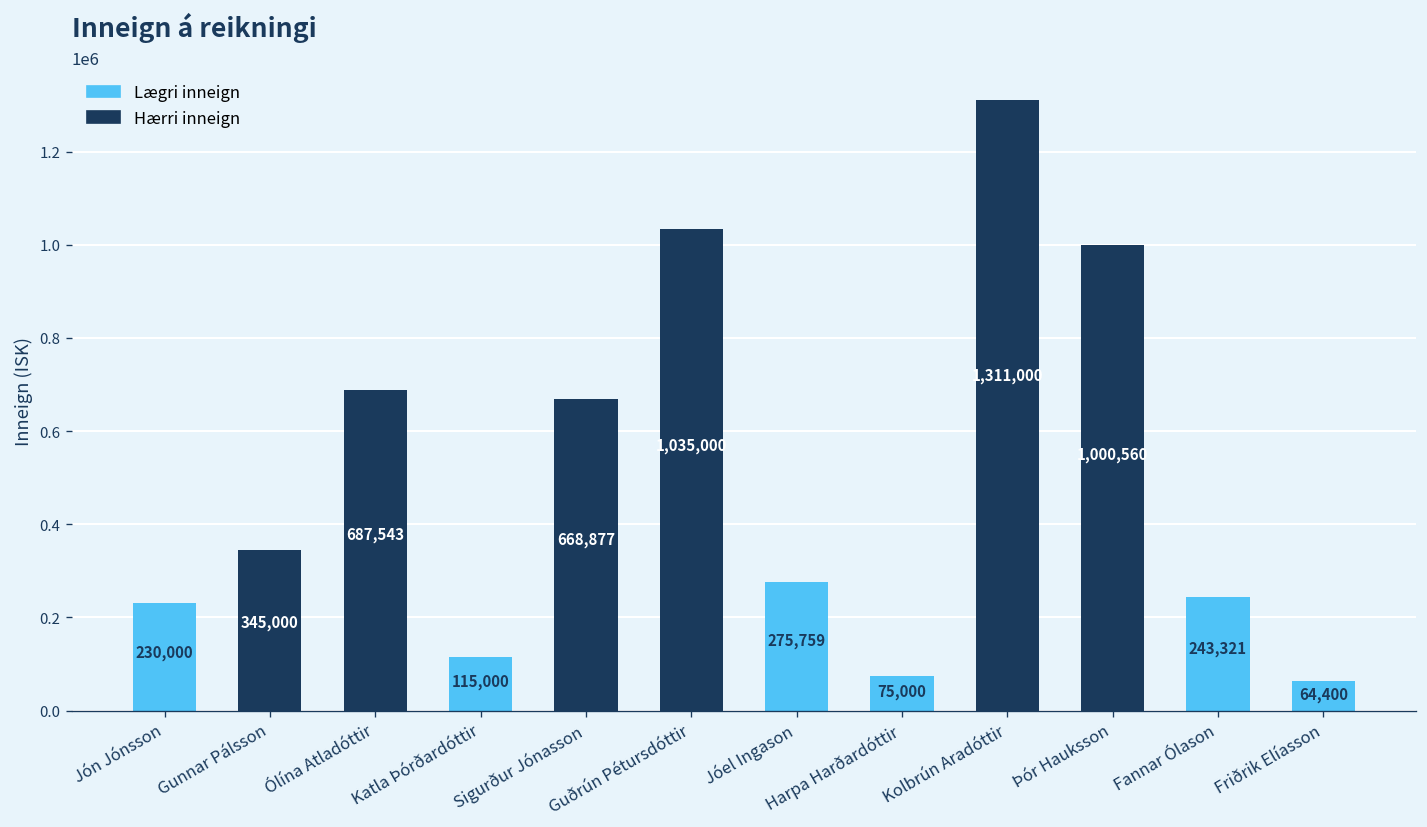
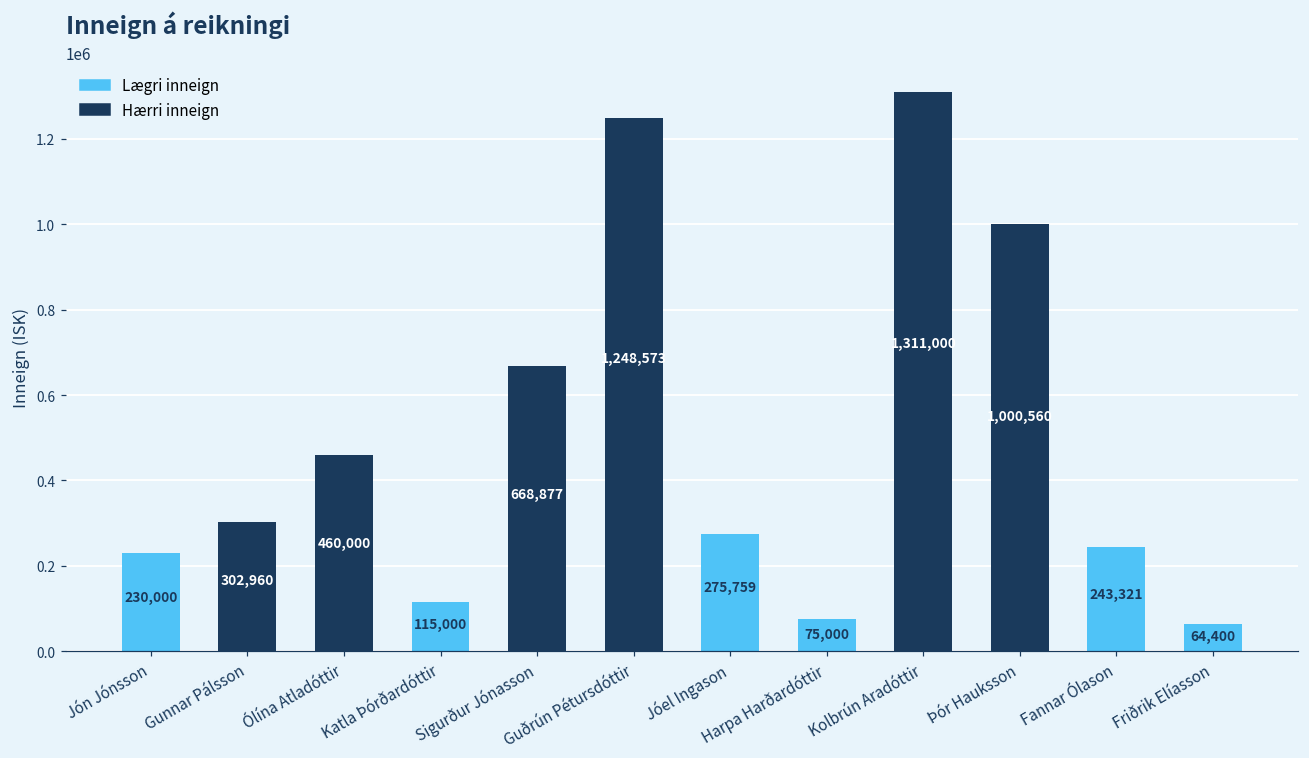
Gunnar Pálsson: 345,000 -> 302,960
Ólína Atladóttir: 687,543 -> 460,000
Guðrún Pétursdóttir: 1,035,000 -> 1,248,573
